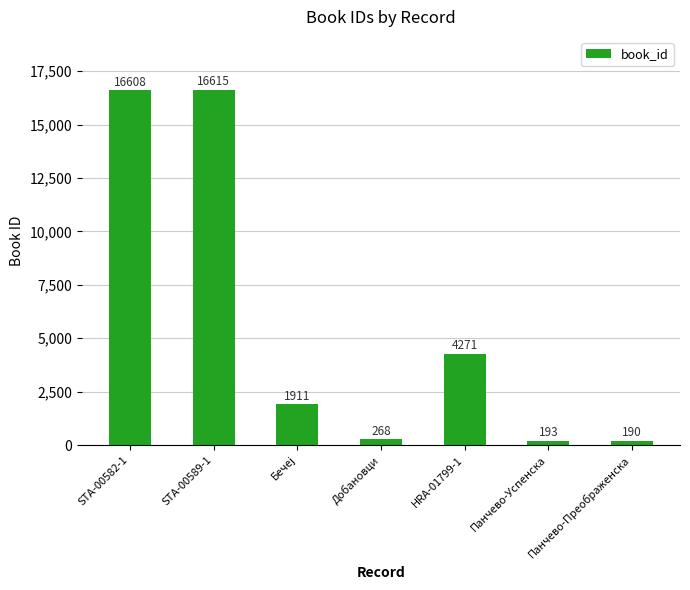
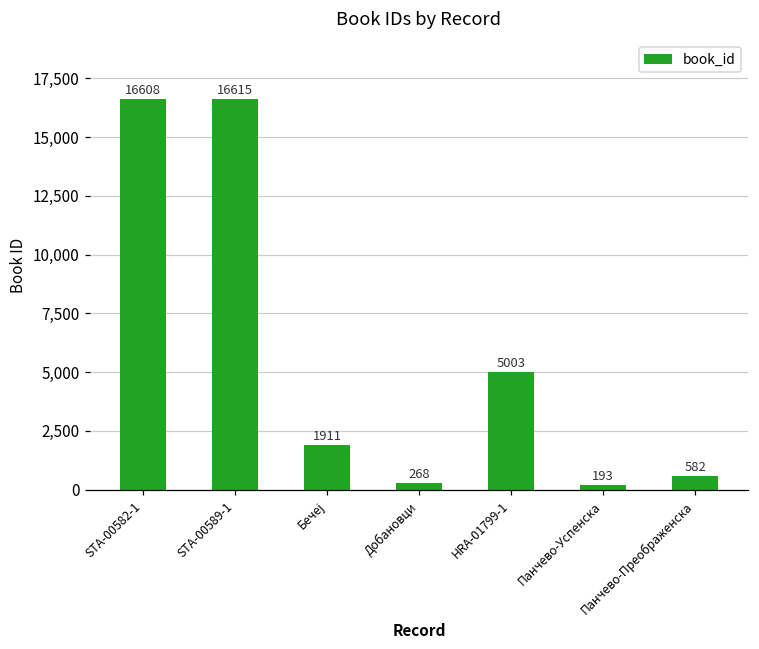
HRA-01799-1: 4271 -> 5003
Панчево-Преображенска: 190 -> 582
